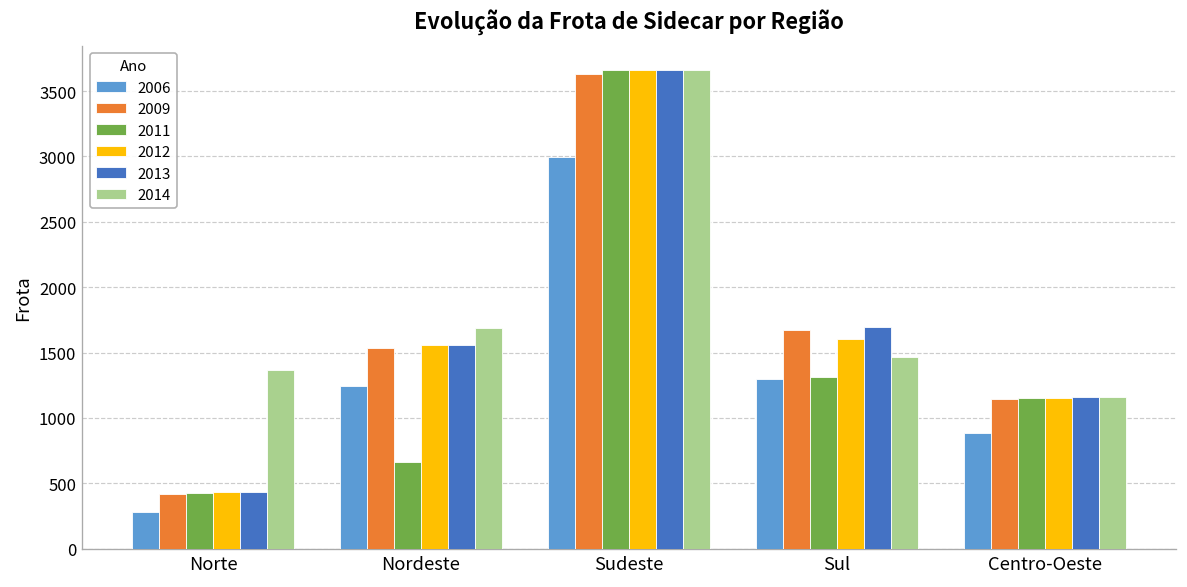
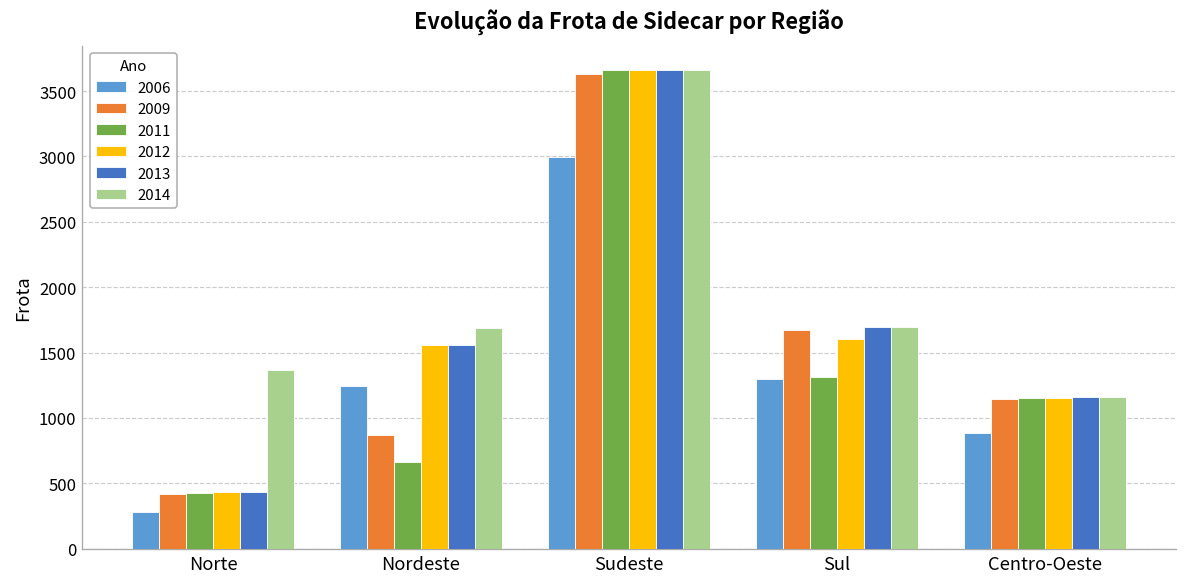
2009, Nordeste: 1540 -> 870
2014, Sul: 1470 -> 1700
